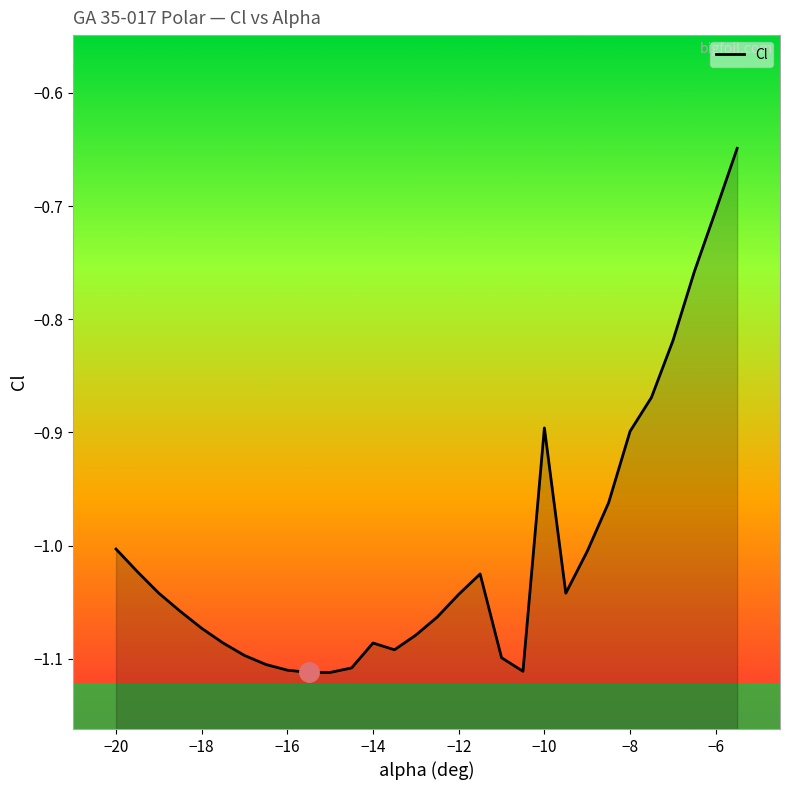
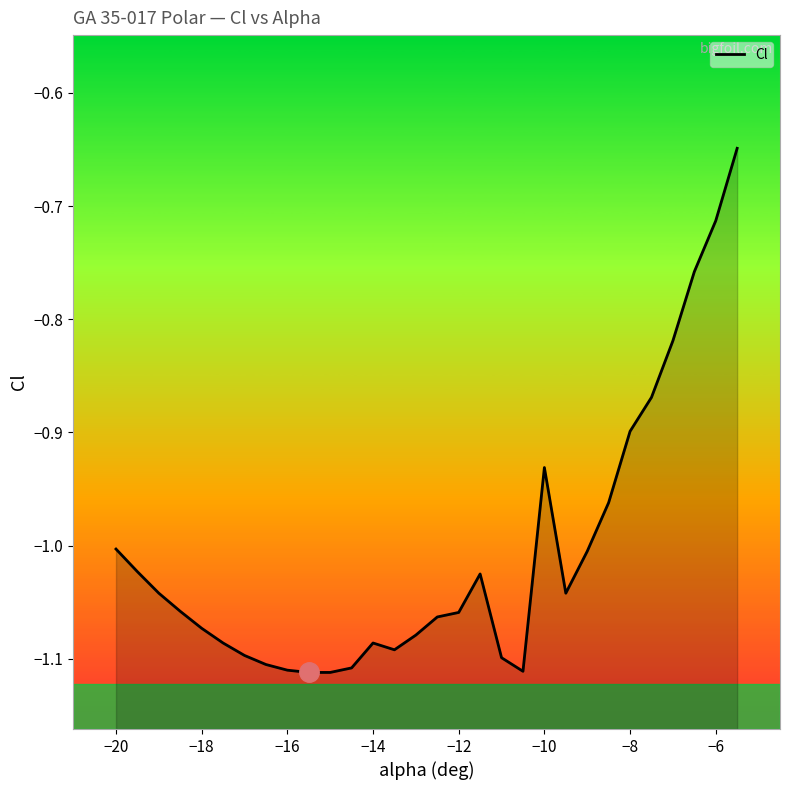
Cl, −12: -1.043 -> -1.059
Cl, −10: -0.896 -> -0.931
Cl, −6: -0.704 -> -0.713
